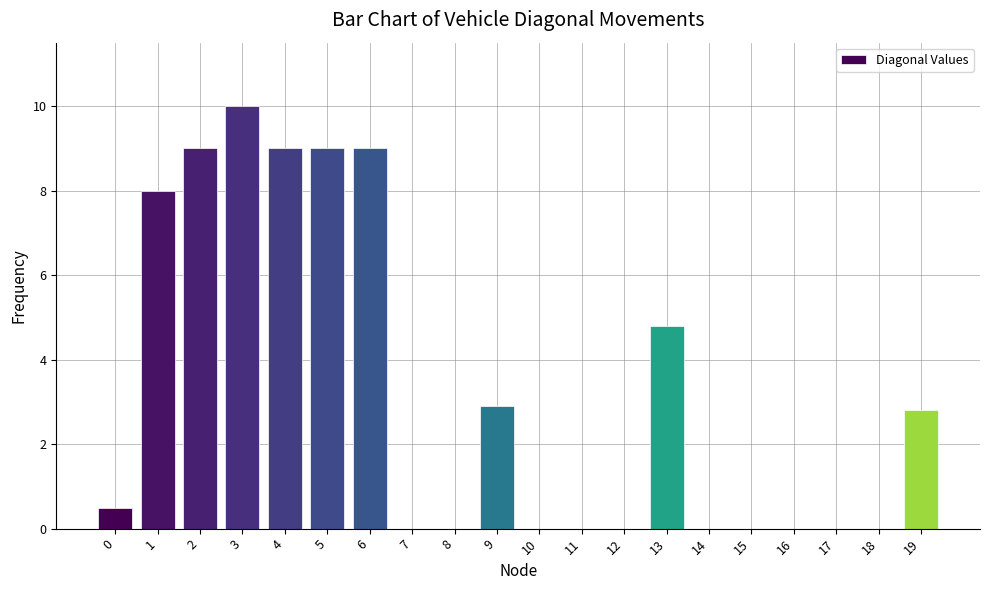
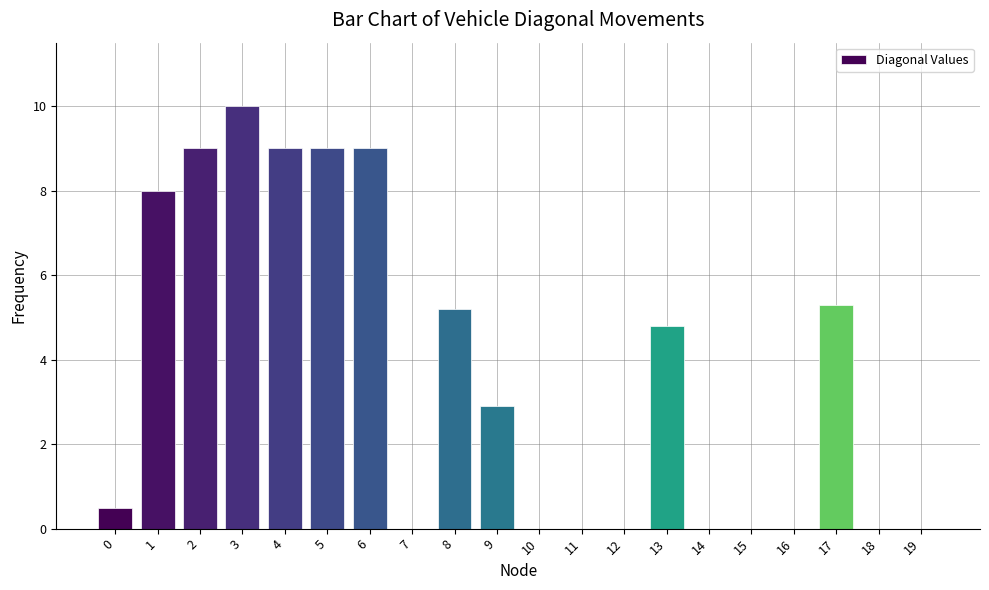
8: 0.0 -> 5.2
17: 0.0 -> 5.3
19: 2.8 -> 0.0
